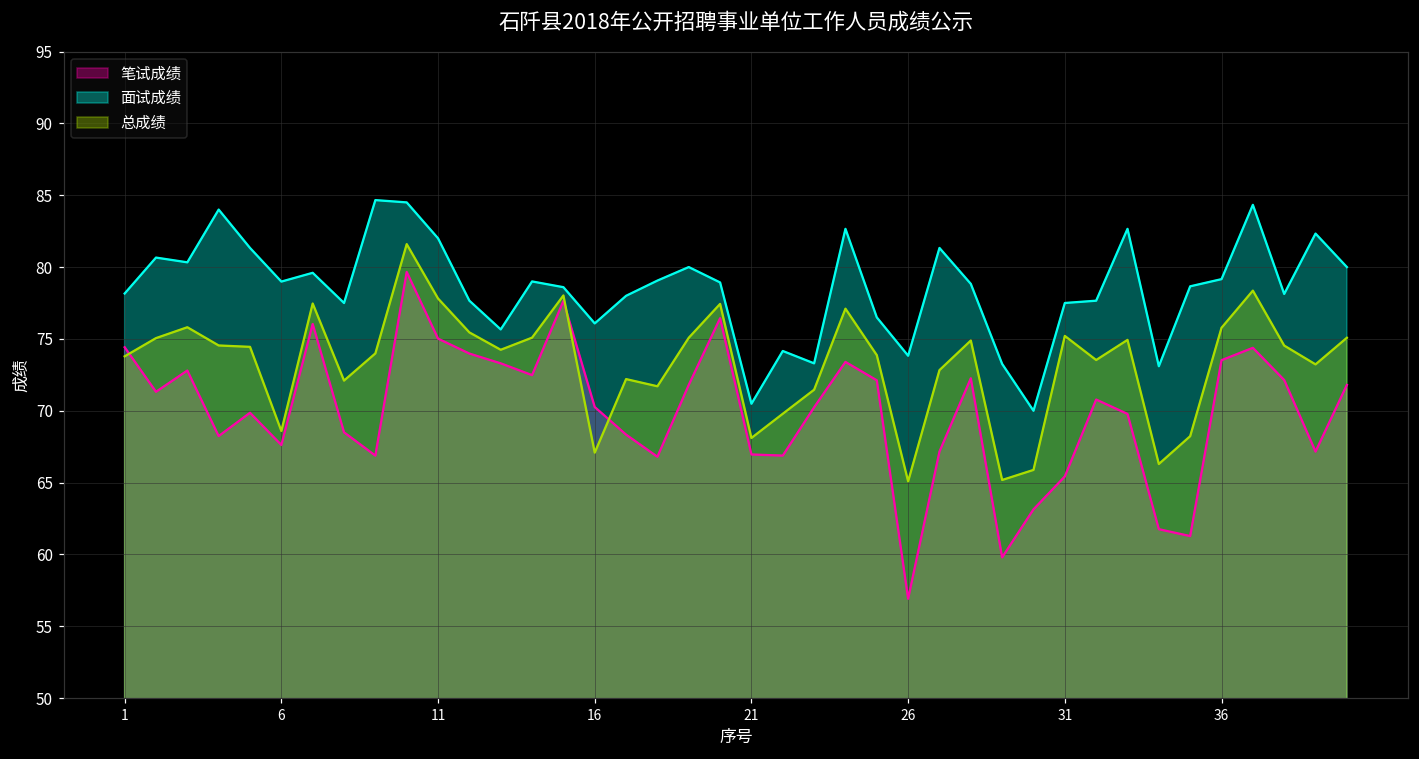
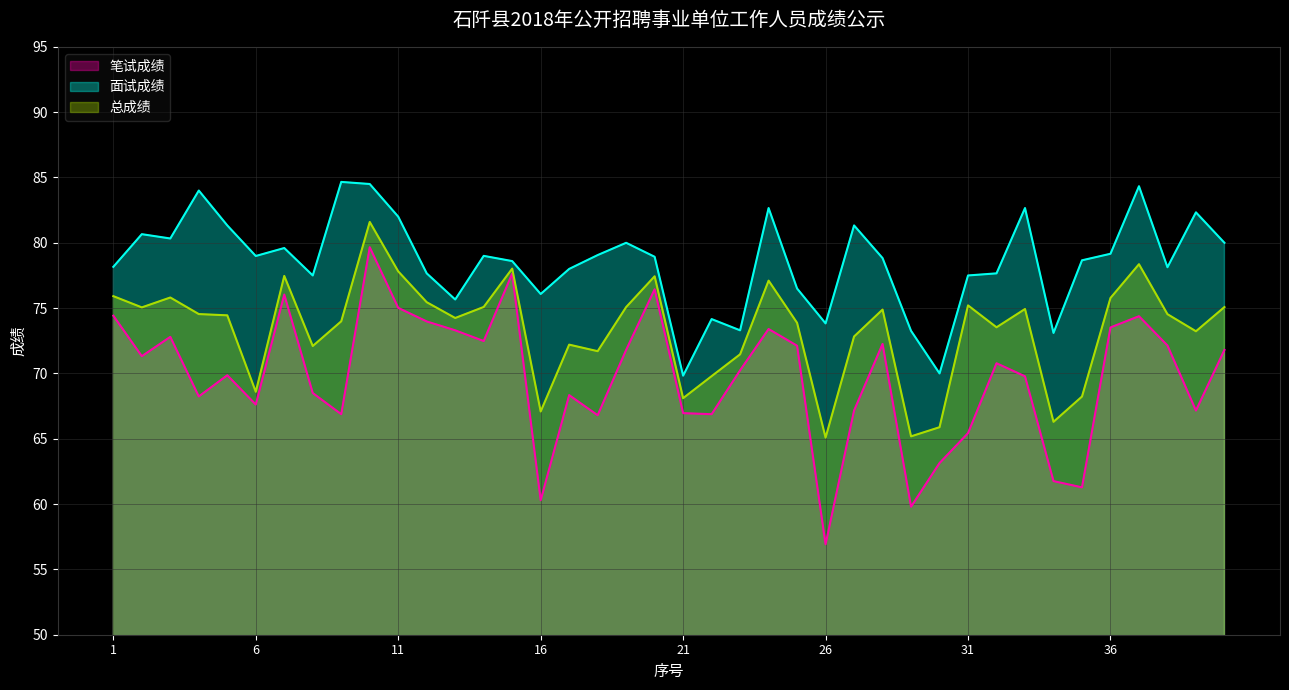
总成绩, 1: 73.8 -> 75.9
笔试成绩, 16: 70.3 -> 60.3
面试成绩, 21: 70.5 -> 69.8
